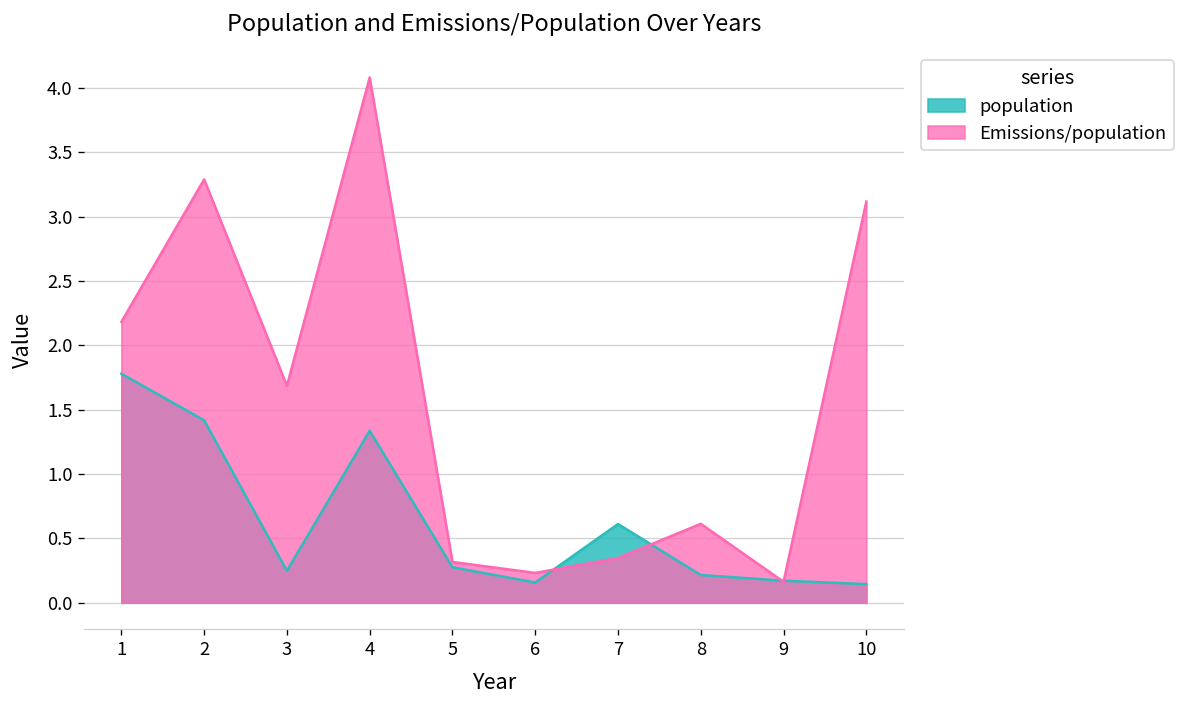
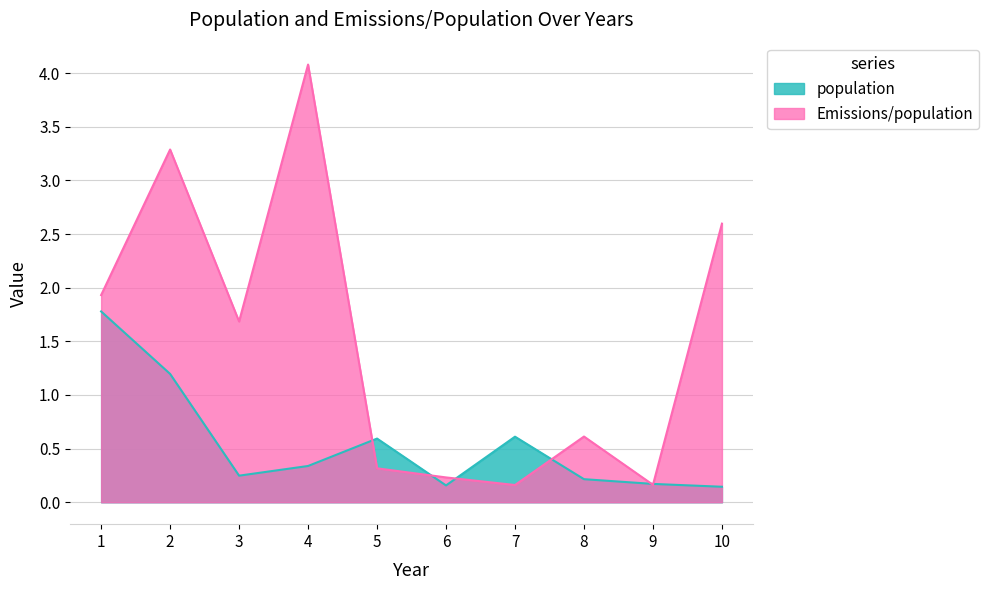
Emissions/population, 1: 2.18 -> 1.93
population, 2: 1.42 -> 1.20
population, 4: 1.34 -> 0.34
population, 5: 0.28 -> 0.59
Emissions/population, 7: 0.35 -> 0.16
Emissions/population, 10: 3.12 -> 2.60
